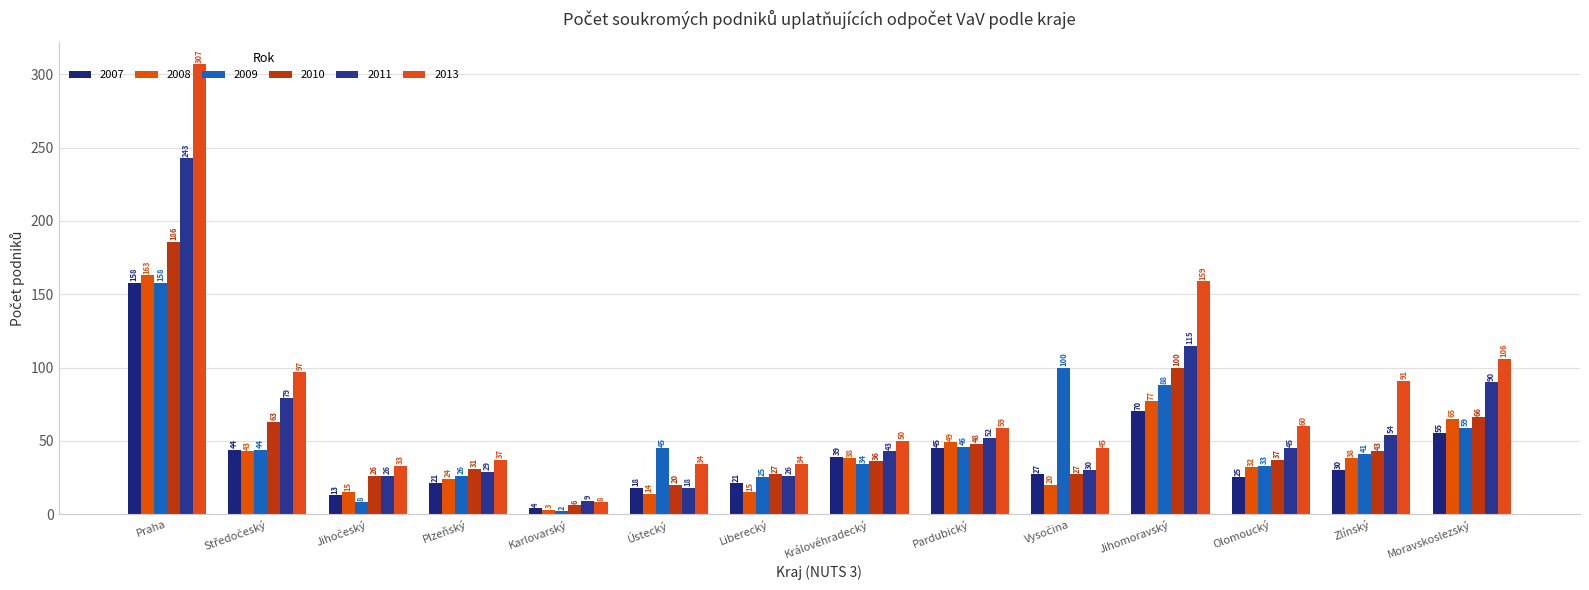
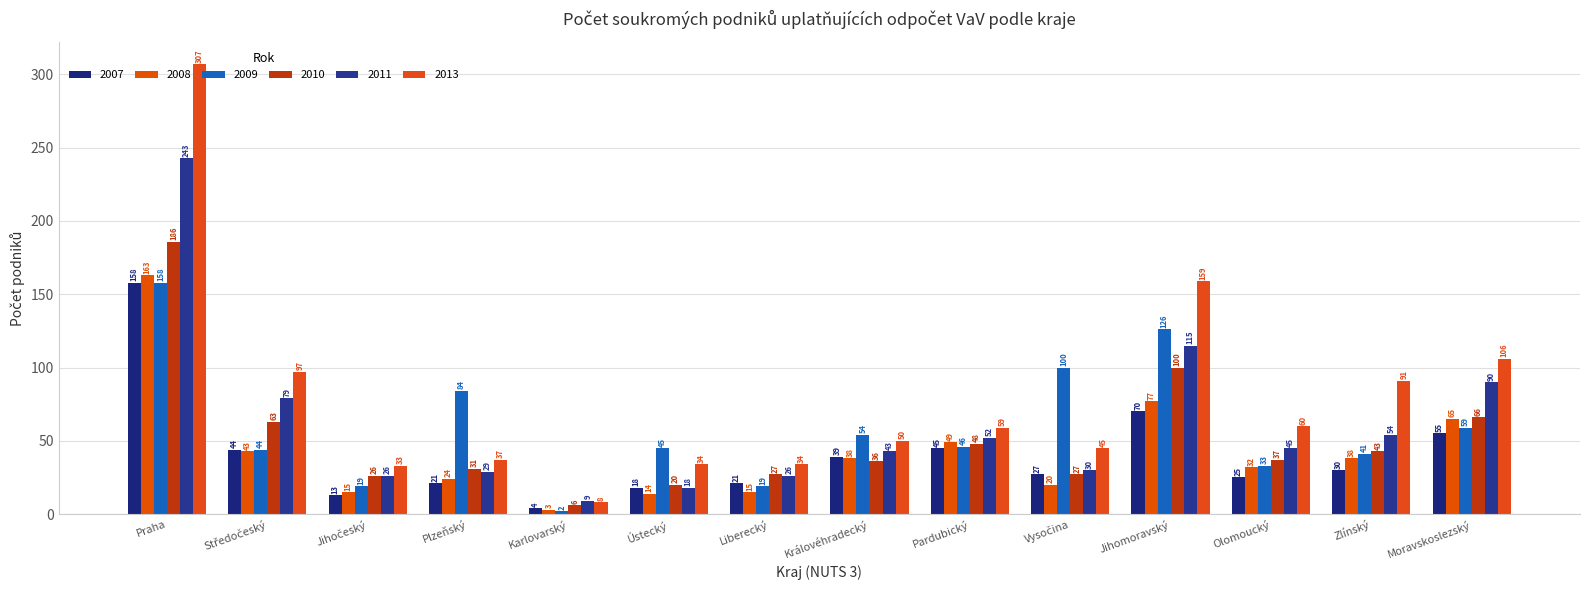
2009, Jihočeský: 8 -> 19
2009, Plzeňský: 26 -> 84
2009, Liberecký: 25 -> 19
2009, Královéhradecký: 34 -> 54
2009, Jihomoravský: 88 -> 126
